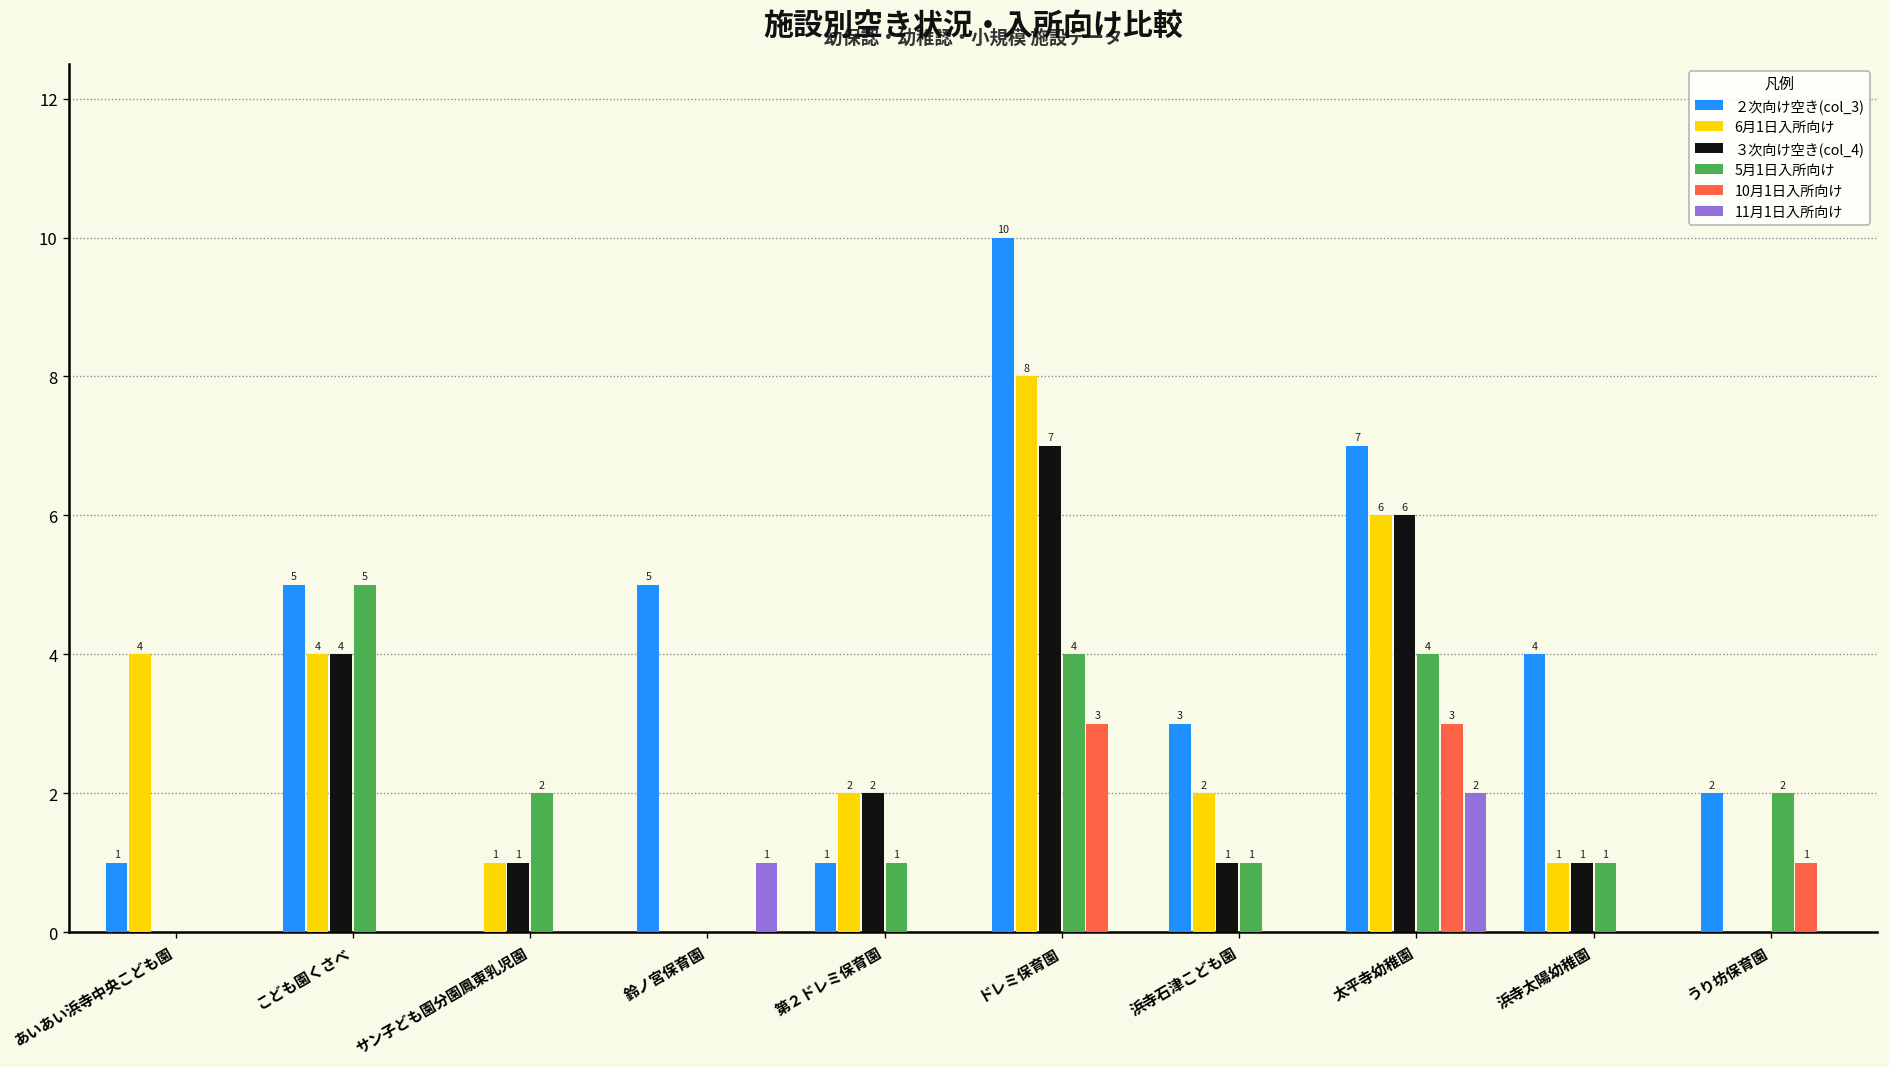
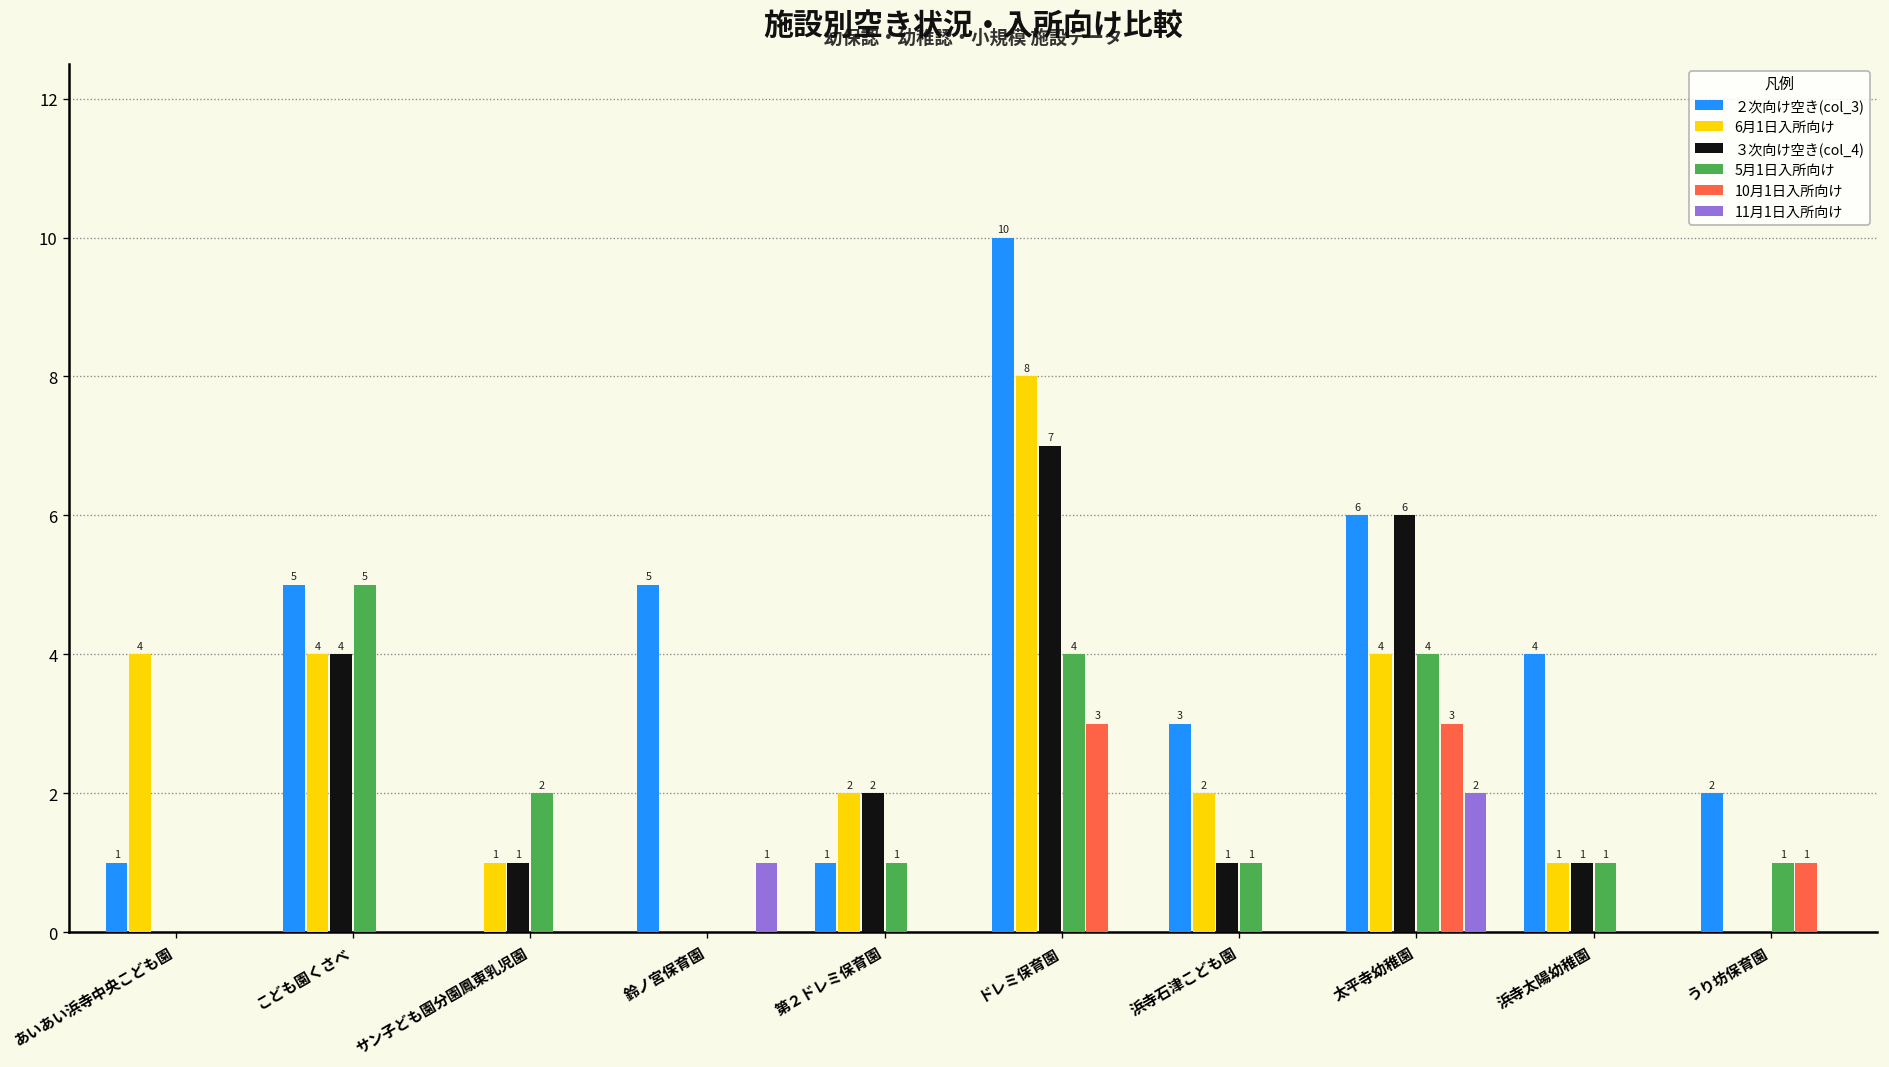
２次向け空き(col_3), 太平寺幼稚園: 7 -> 6
6月1日入所向け, 太平寺幼稚園: 6 -> 4
5月1日入所向け, うり坊保育園: 2 -> 1
